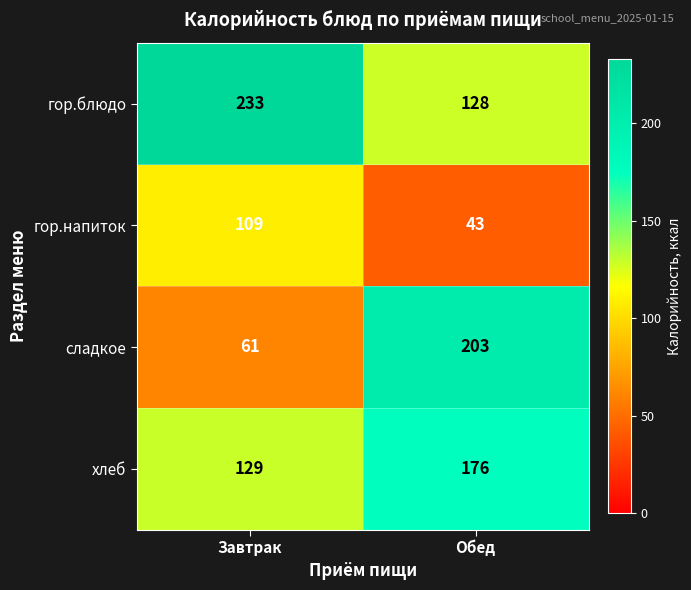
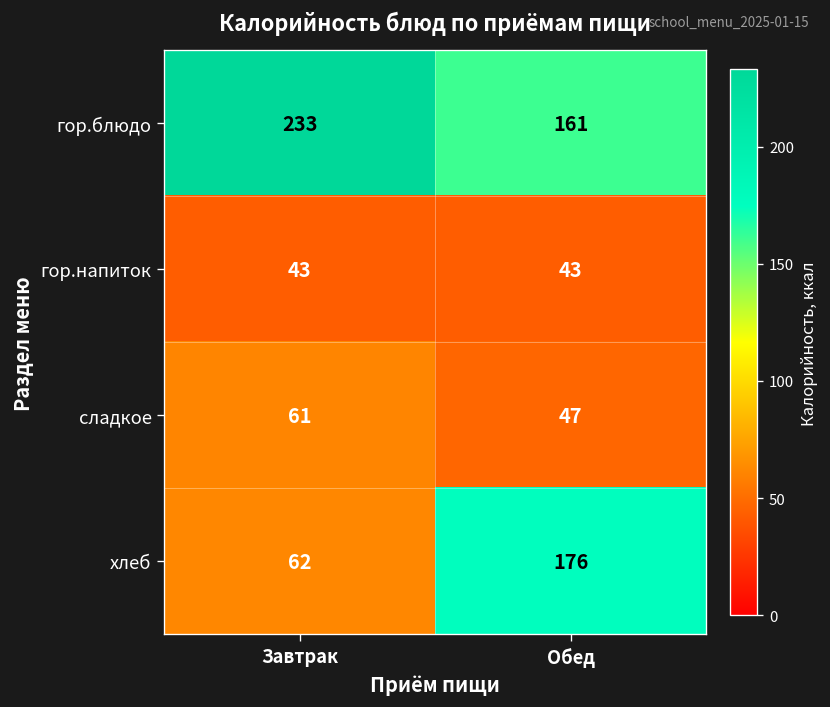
гор.блюдо, Обед: 128 -> 161
гор.напиток, Завтрак: 109 -> 43
сладкое, Обед: 203 -> 47
хлеб, Завтрак: 129 -> 62
